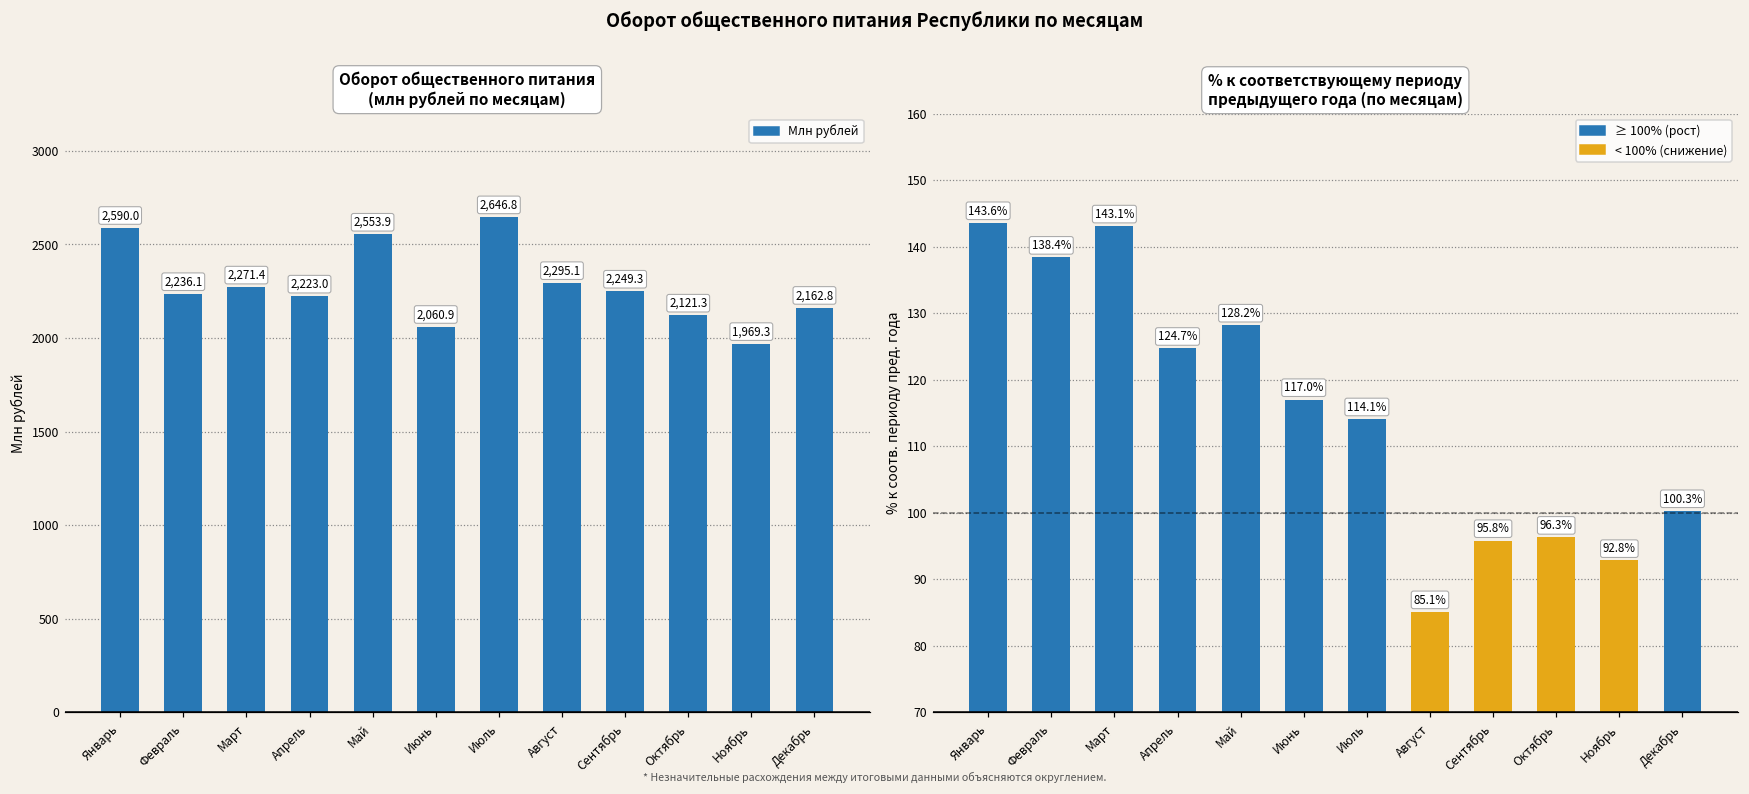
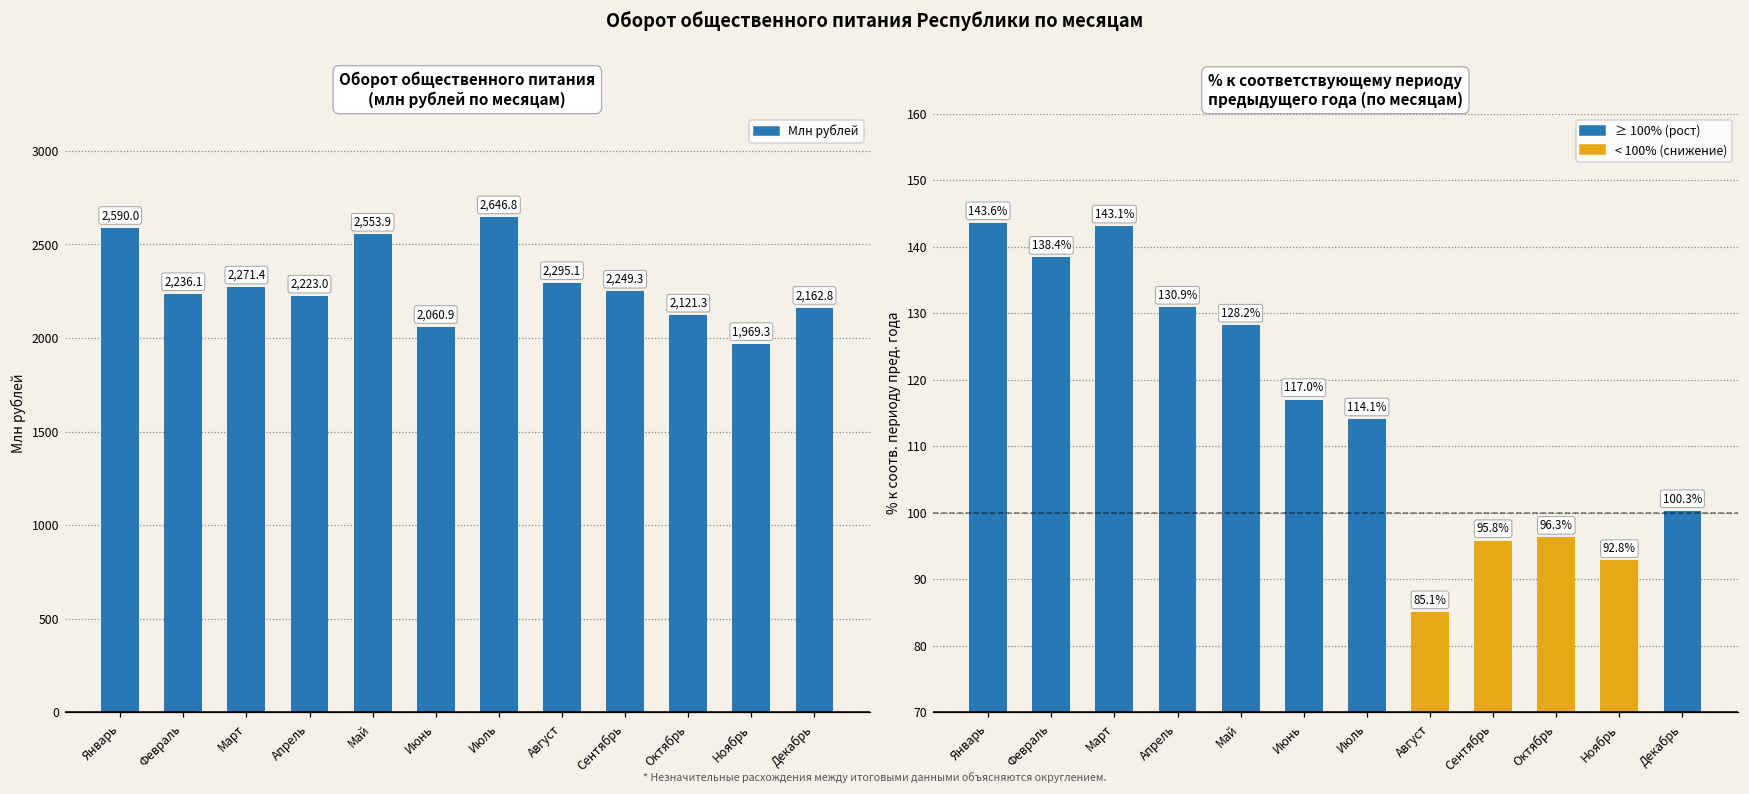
% к соответствующему периоду предыдущего года (по месяцам), Апрель: 124.7% -> 130.9%
